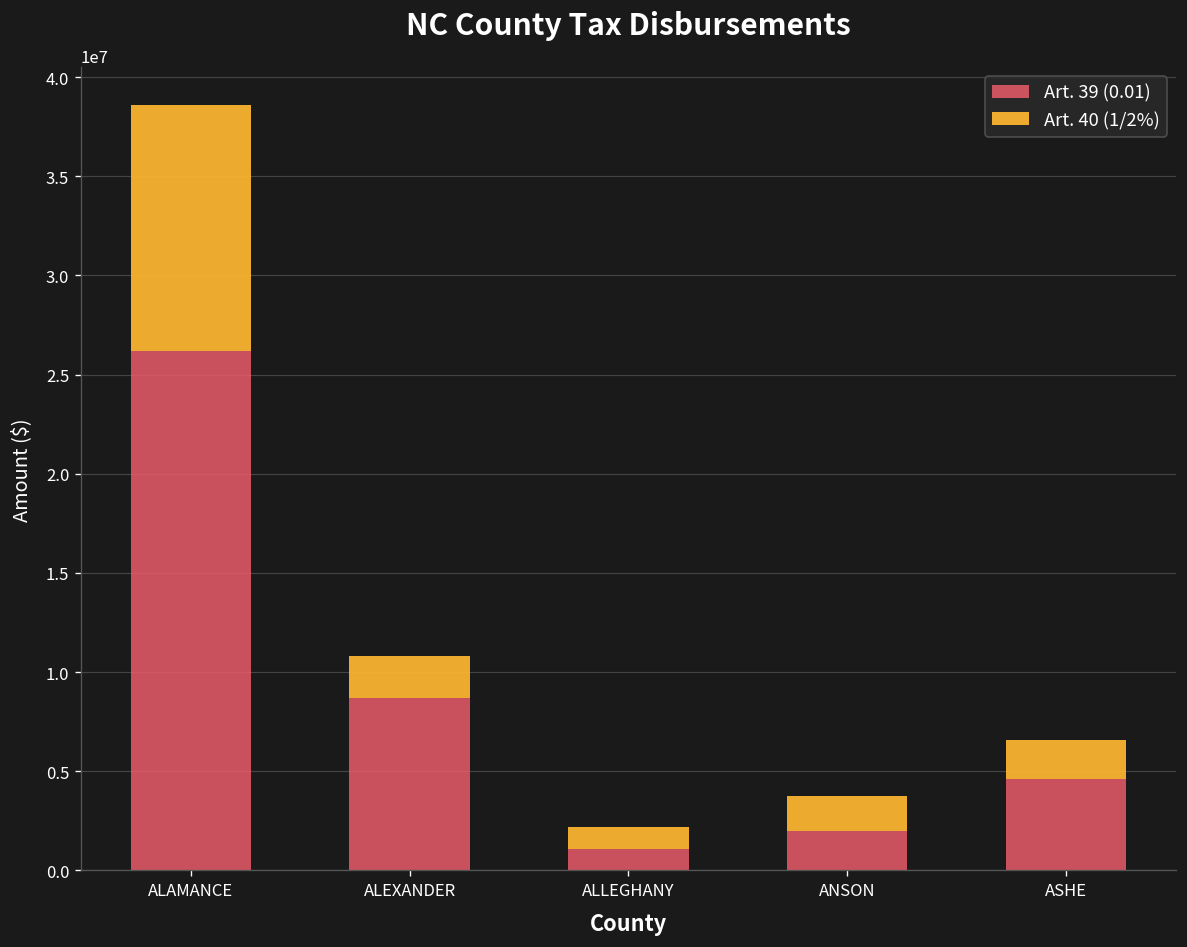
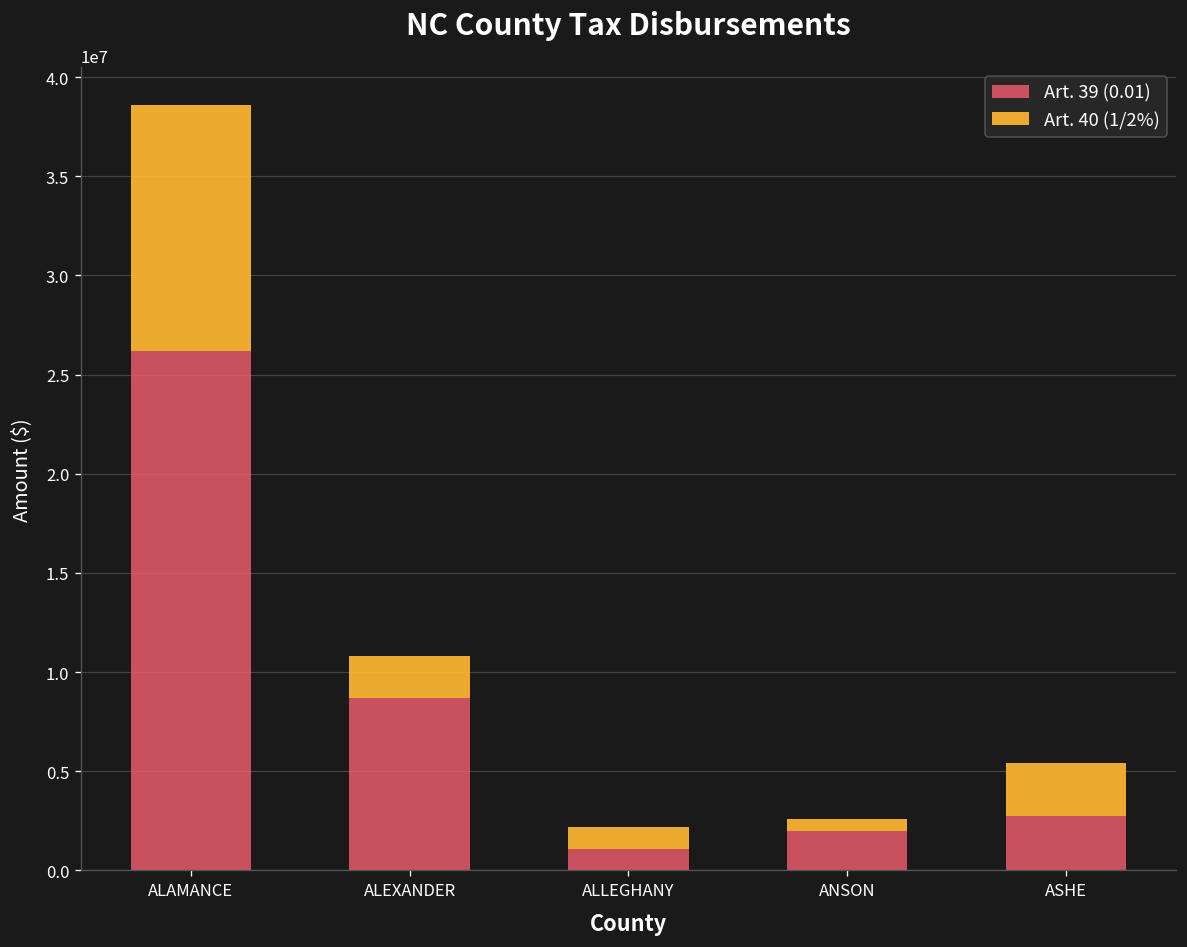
Art. 40 (1/2%), ANSON: 1800000 -> 600000
Art. 39 (0.01), ASHE: 4600000 -> 2800000
Art. 40 (1/2%), ASHE: 1900000 -> 2600000
